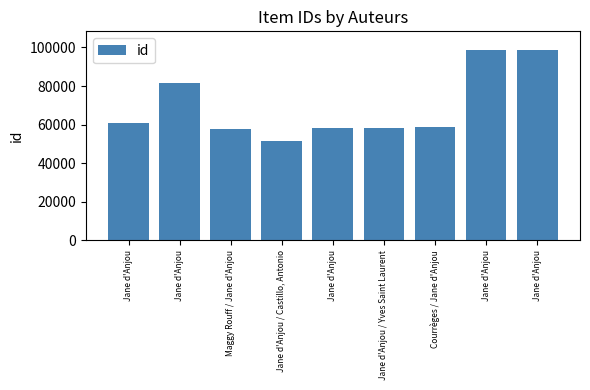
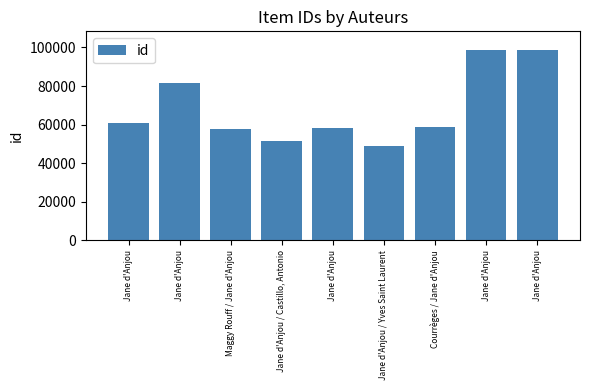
Jane d'Anjou / Yves Saint Laurent: 58000 -> 49000
